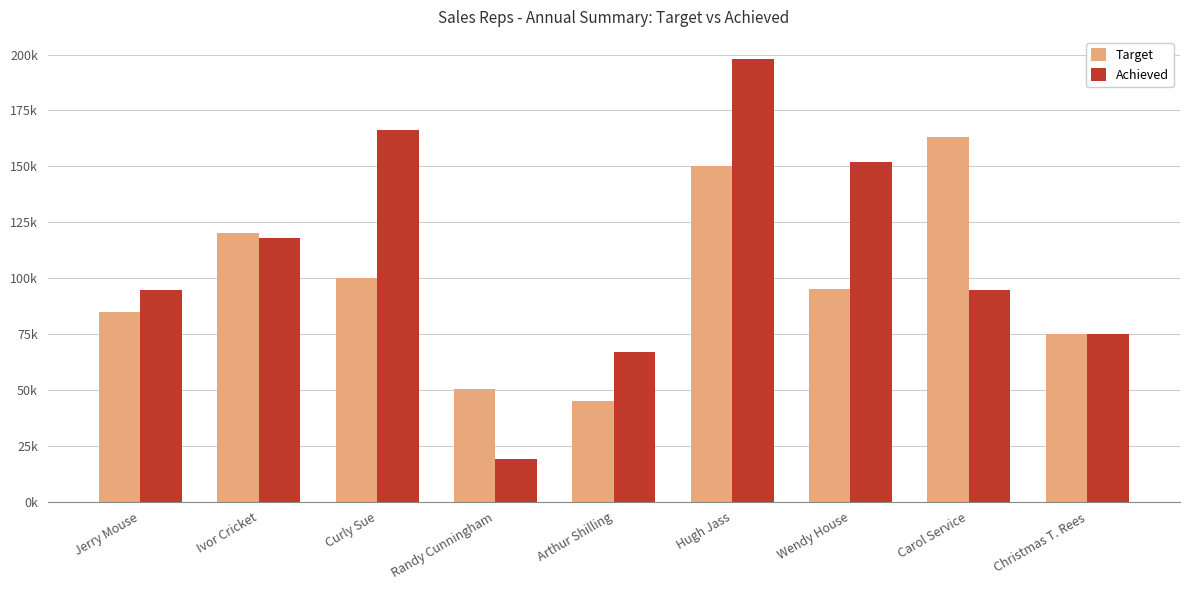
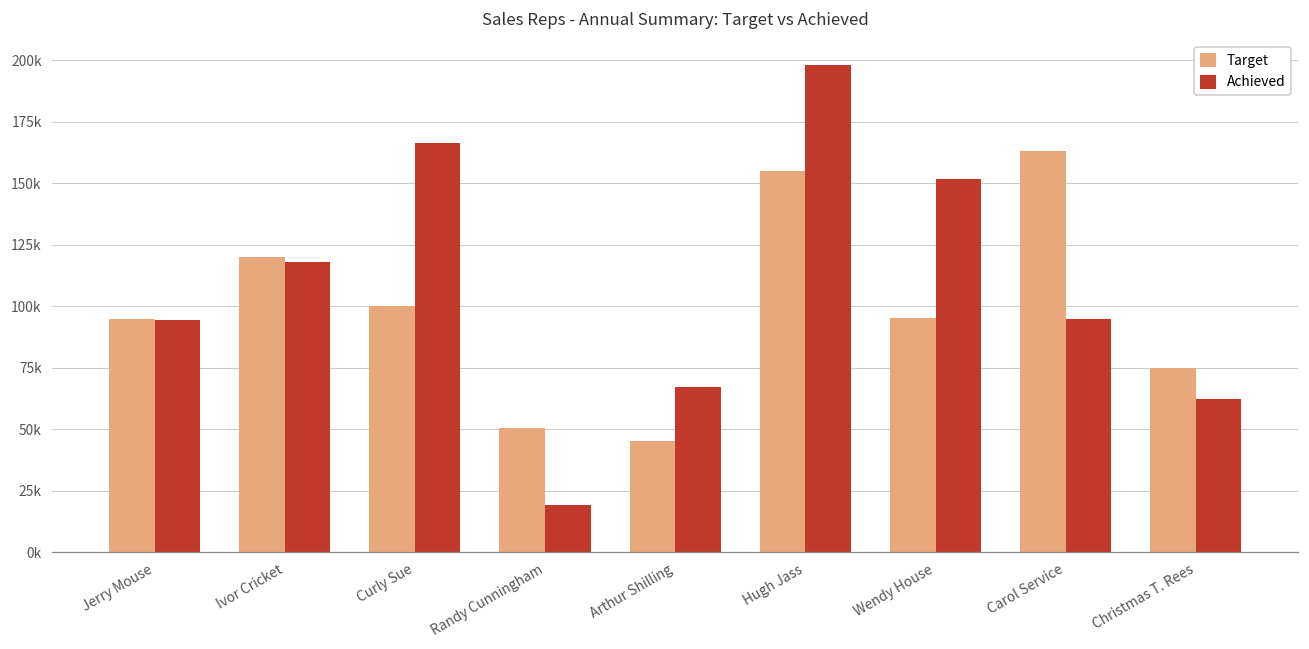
Target, Jerry Mouse: 85000 -> 95000
Target, Hugh Jass: 150000 -> 155000
Achieved, Christmas T. Rees: 75000 -> 62000
